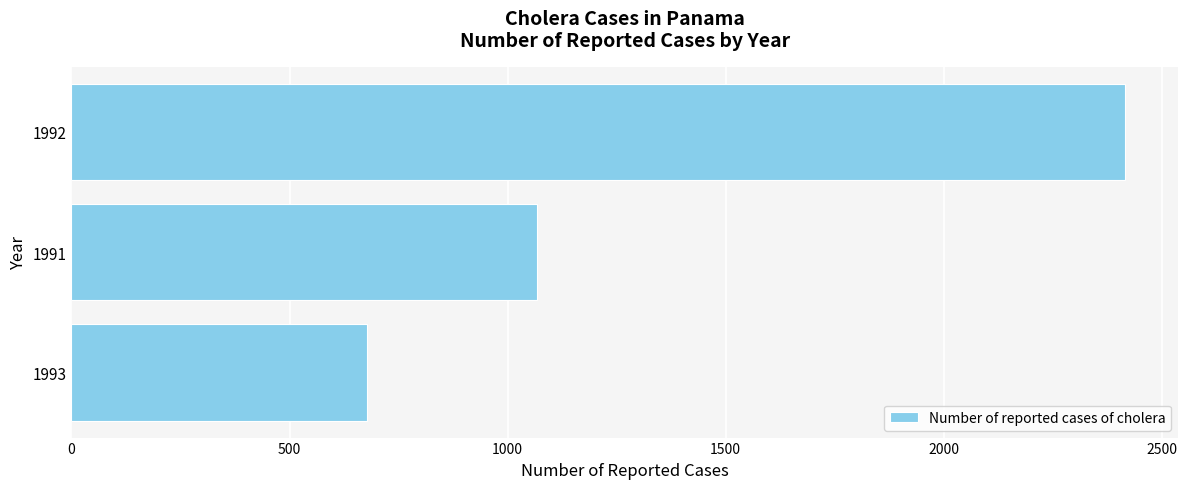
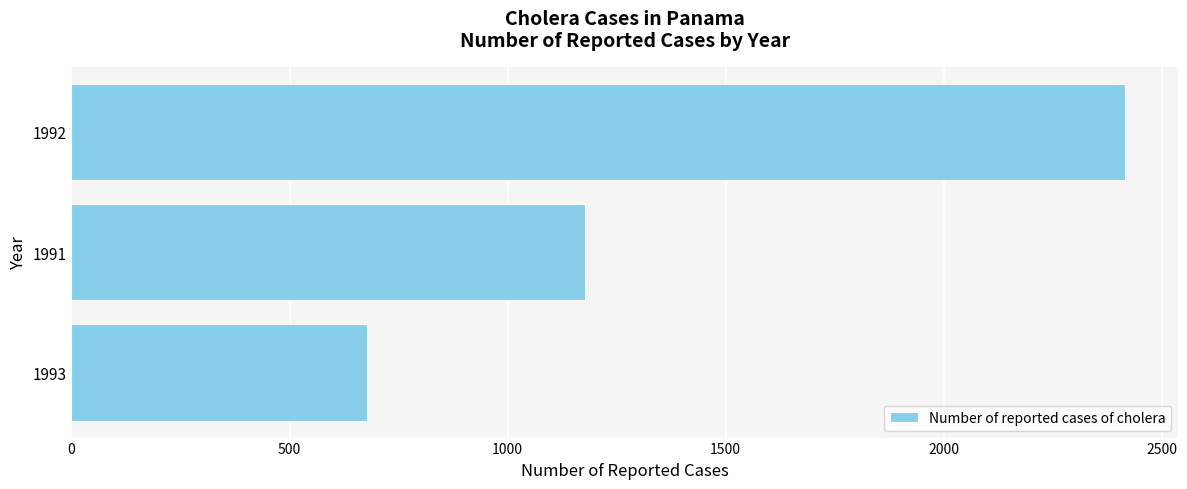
1991: 1070 -> 1180
